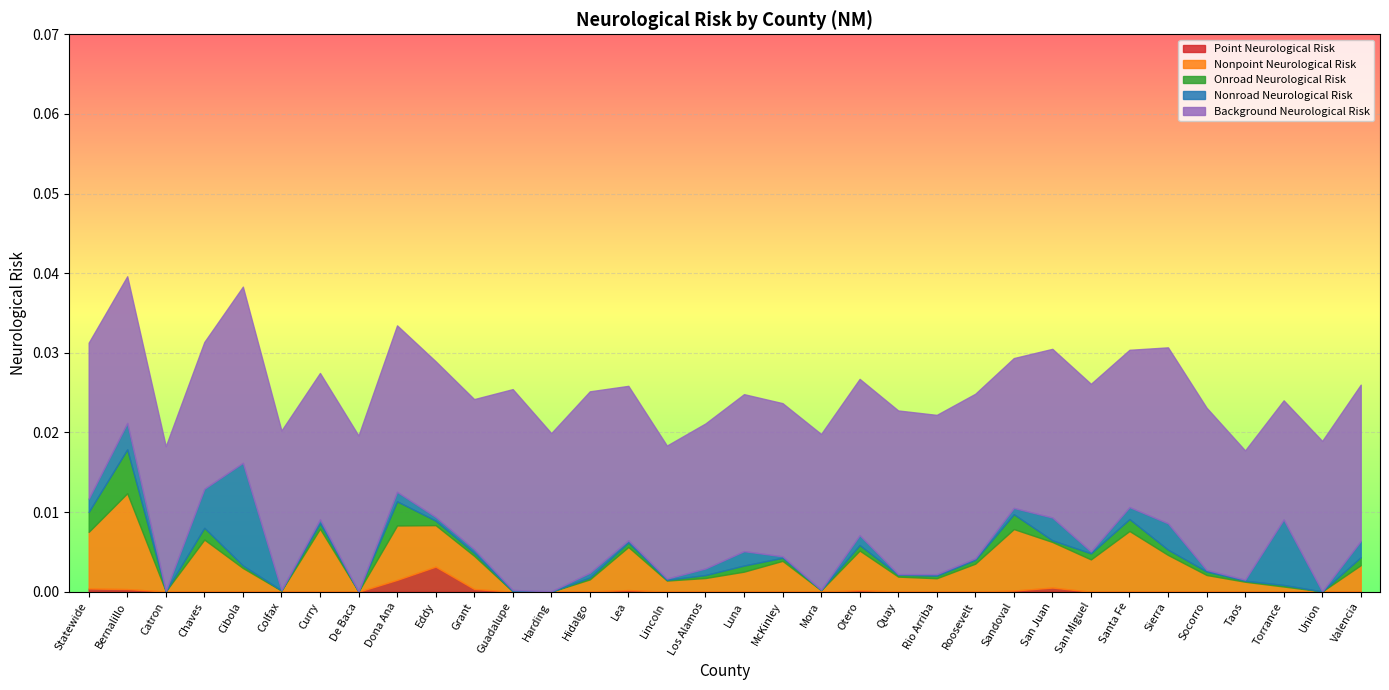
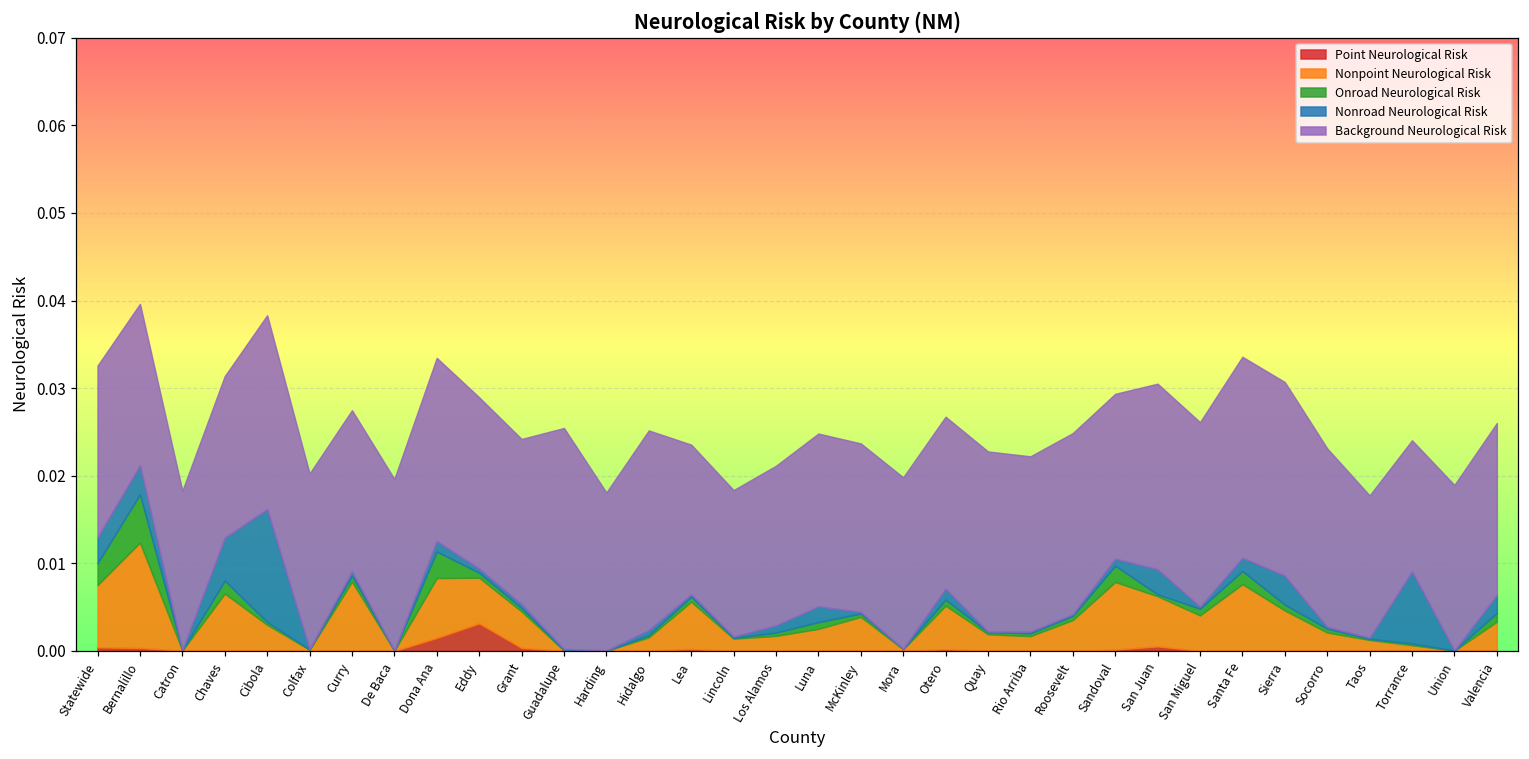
Nonroad Neurological Risk, Statewide: 0.002 -> 0.003
Background Neurological Risk, Harding: 0.020 -> 0.018
Background Neurological Risk, Lea: 0.019 -> 0.017
Background Neurological Risk, Santa Fe: 0.020 -> 0.023
